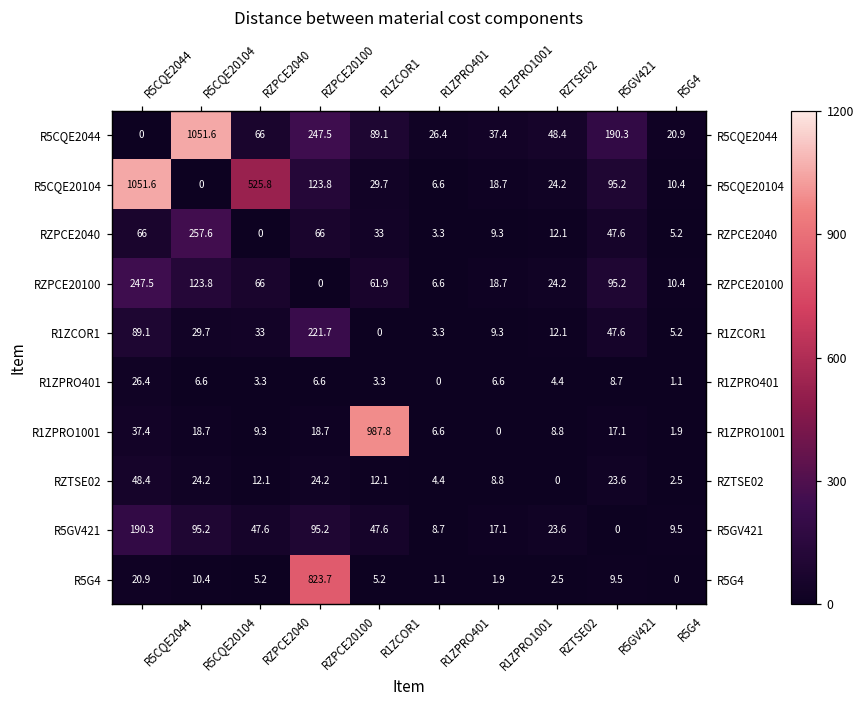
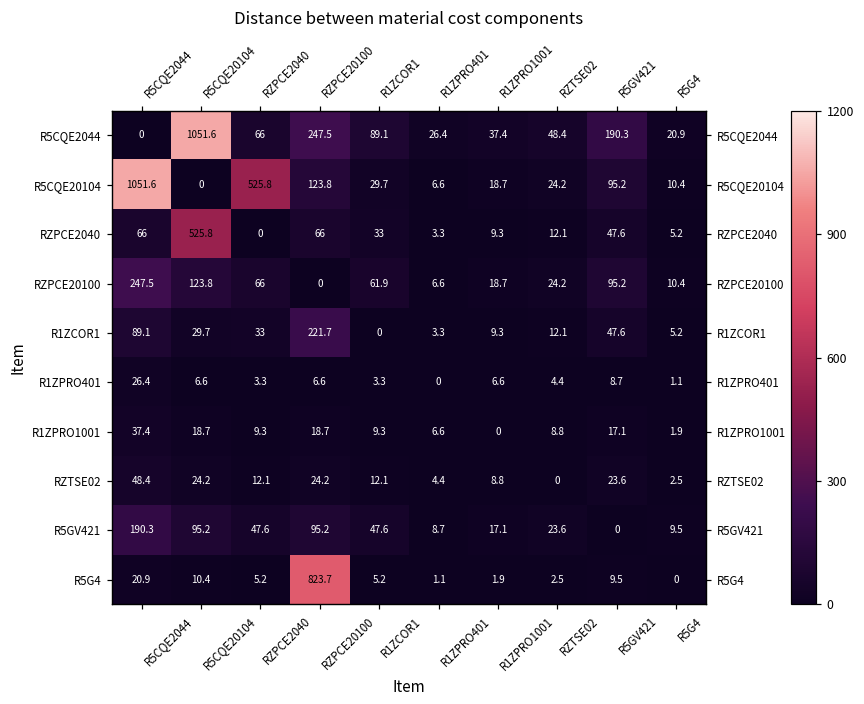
RZPCE2040, R5CQE20104: 257.6 -> 525.8
R1ZPRO1001, R1ZCOR1: 987.8 -> 9.3
